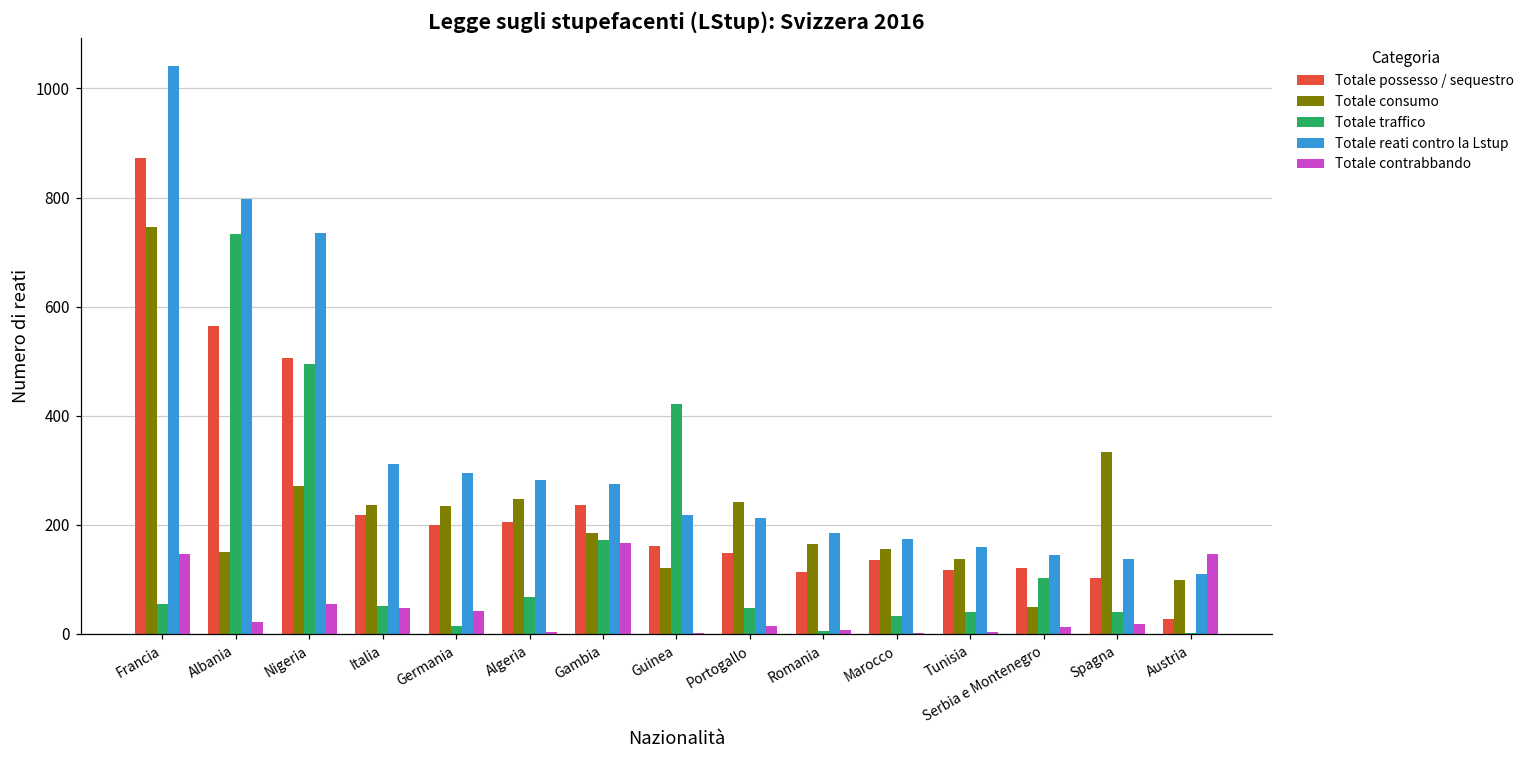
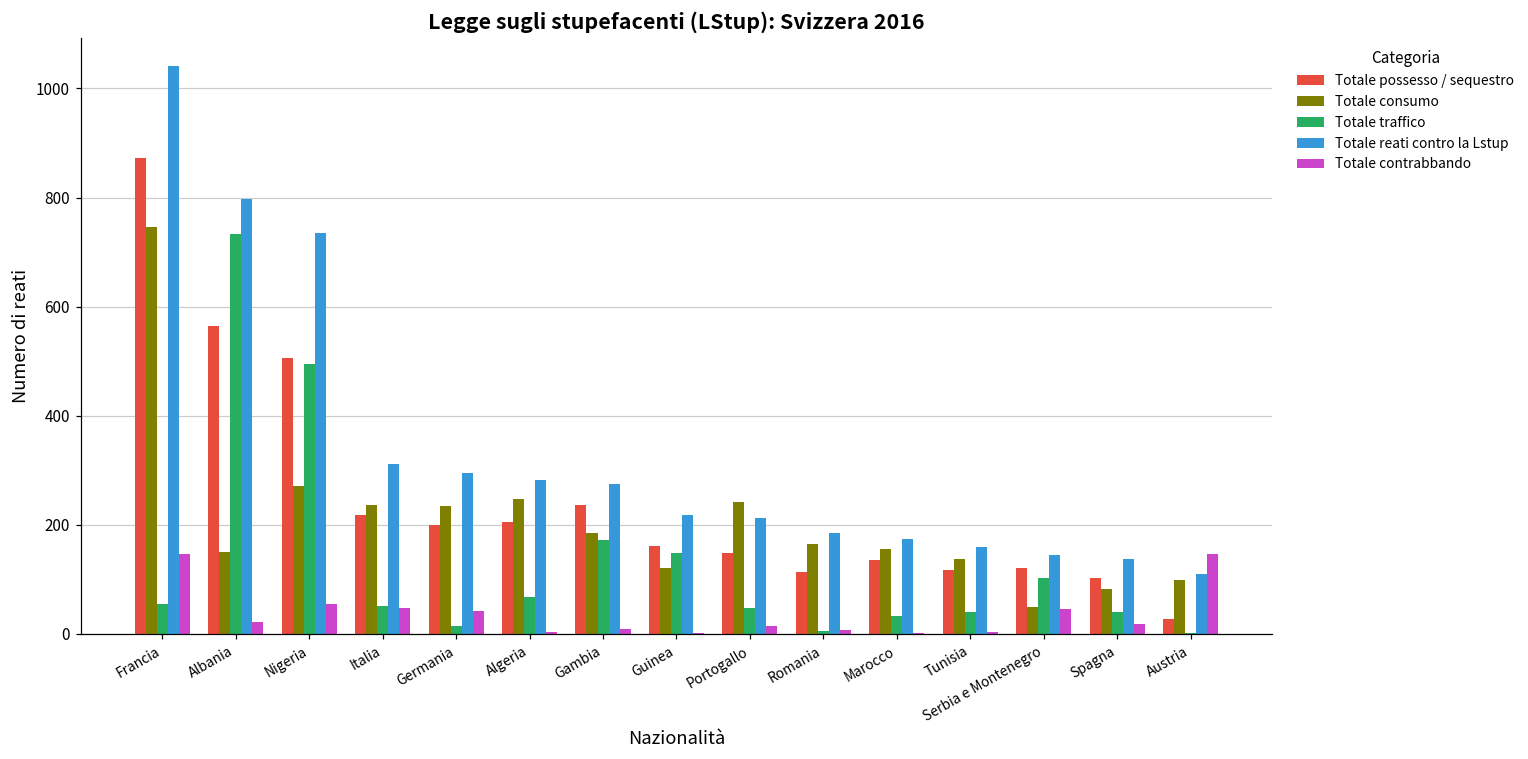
Totale contrabbando, Gambia: 170 -> 10
Totale traffico, Guinea: 420 -> 150
Totale contrabbando, Serbia e Montenegro: 10 -> 50
Totale consumo, Spagna: 330 -> 80
